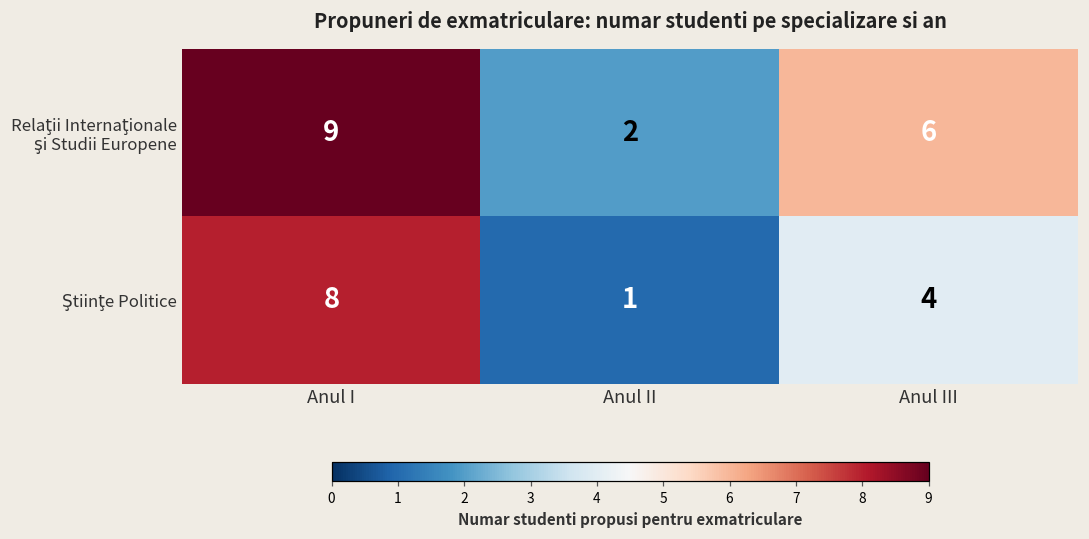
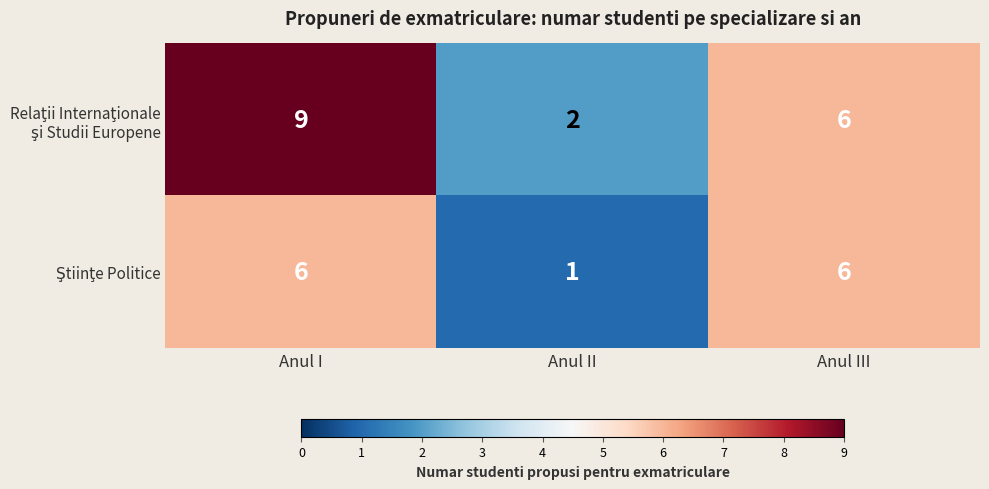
Ştiinţe Politice, Anul I: 8 -> 6
Ştiinţe Politice, Anul III: 4 -> 6
